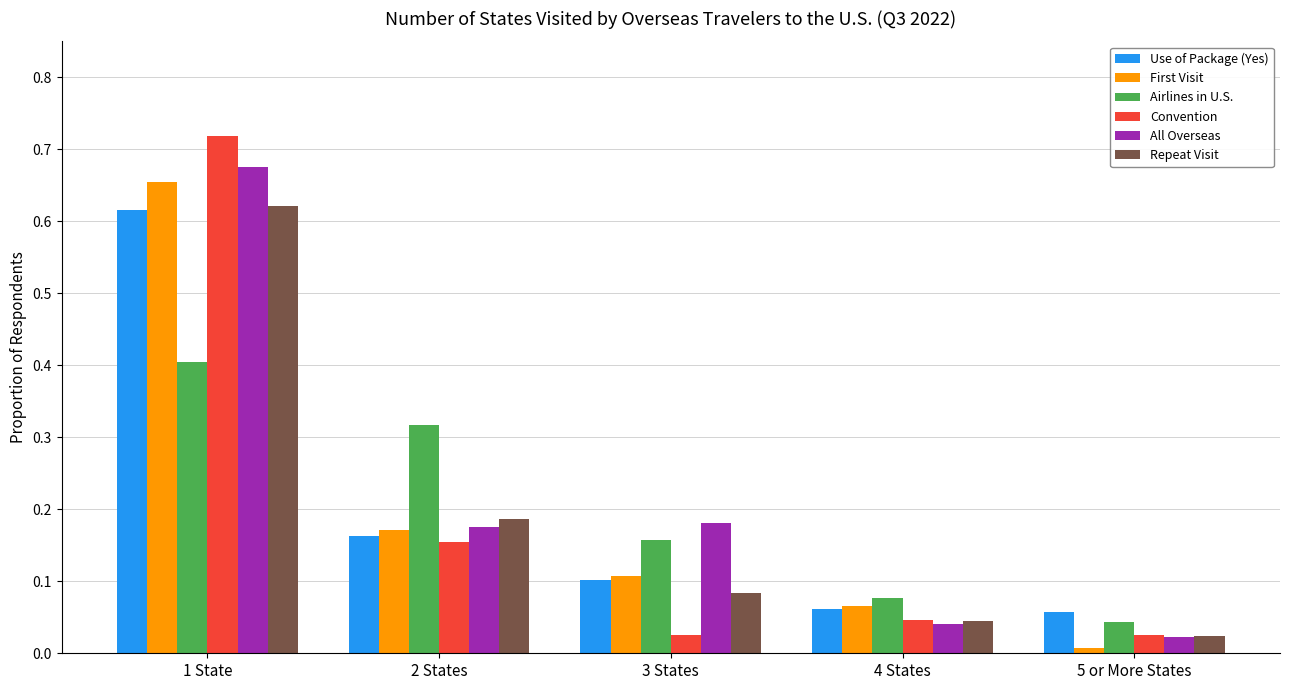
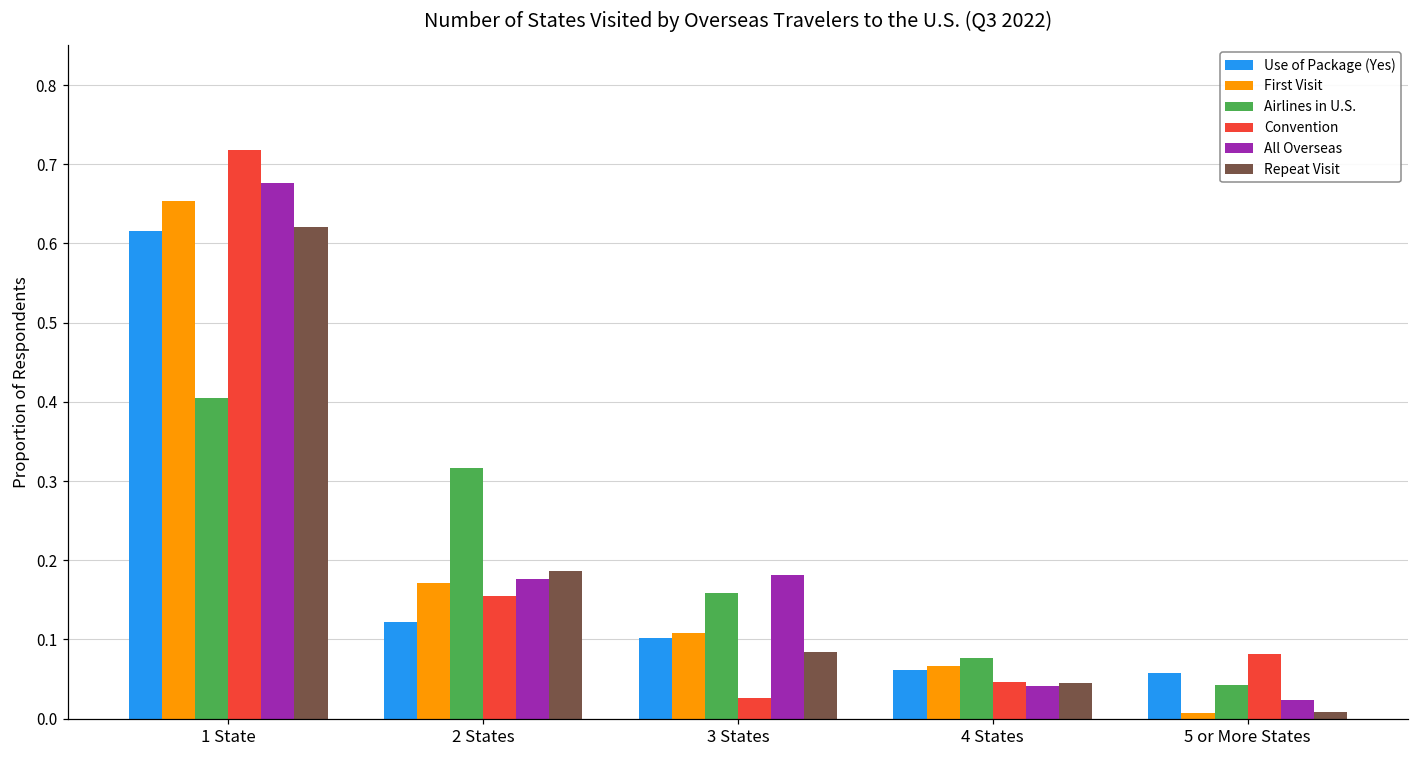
Use of Package (Yes), 2 States: 0.16 -> 0.12
Convention, 5 or More States: 0.03 -> 0.08
Repeat Visit, 5 or More States: 0.02 -> 0.01
